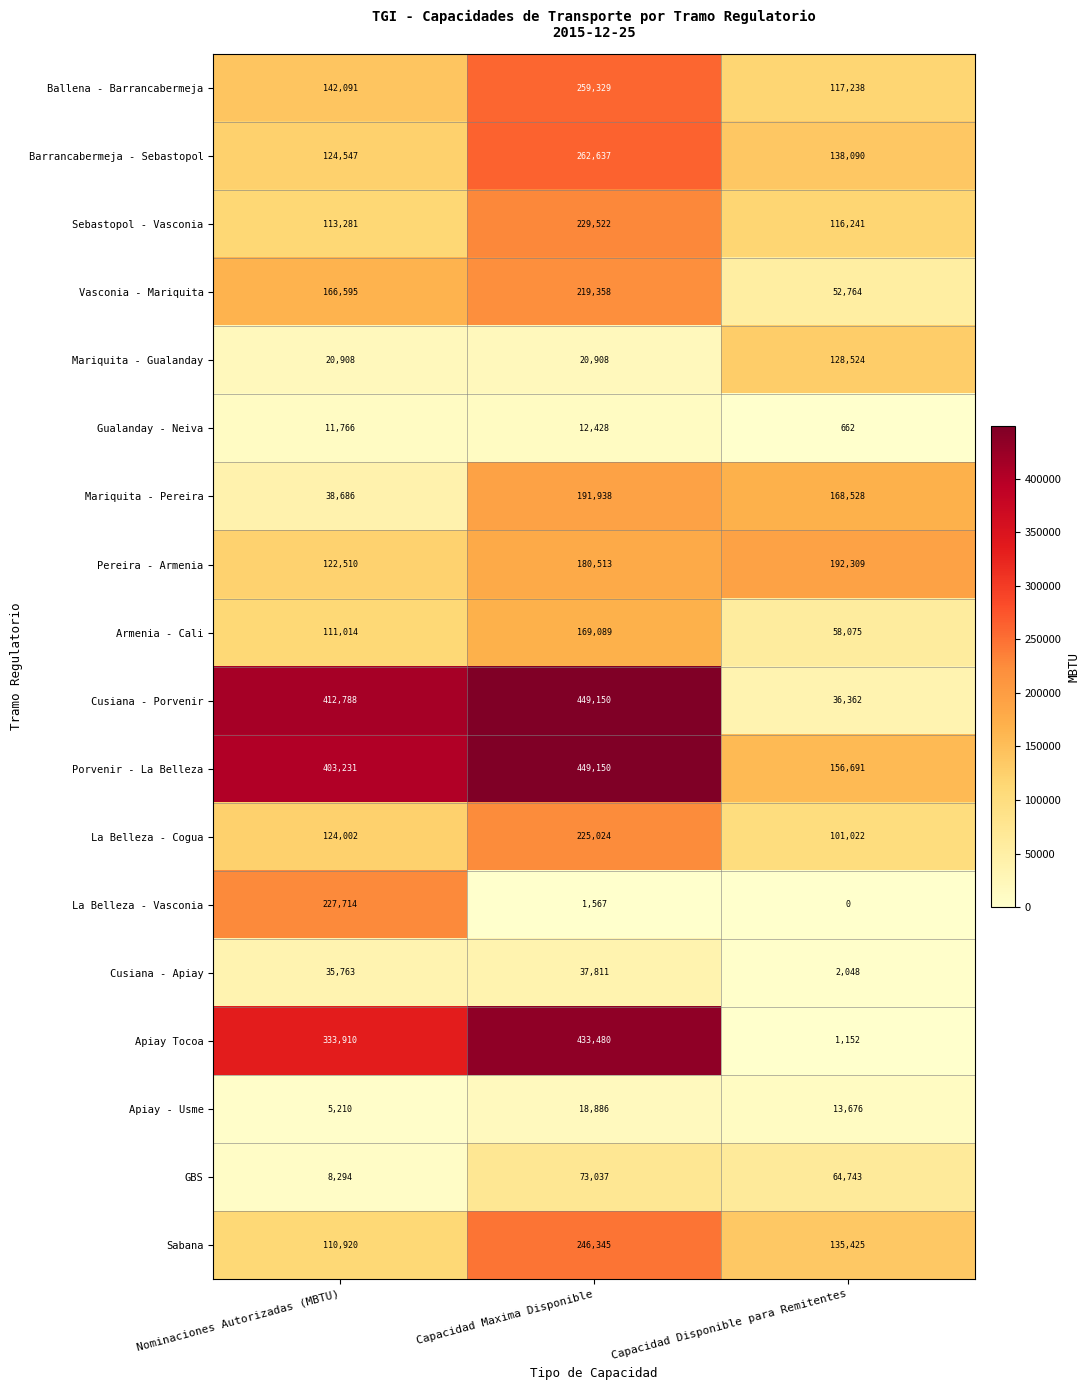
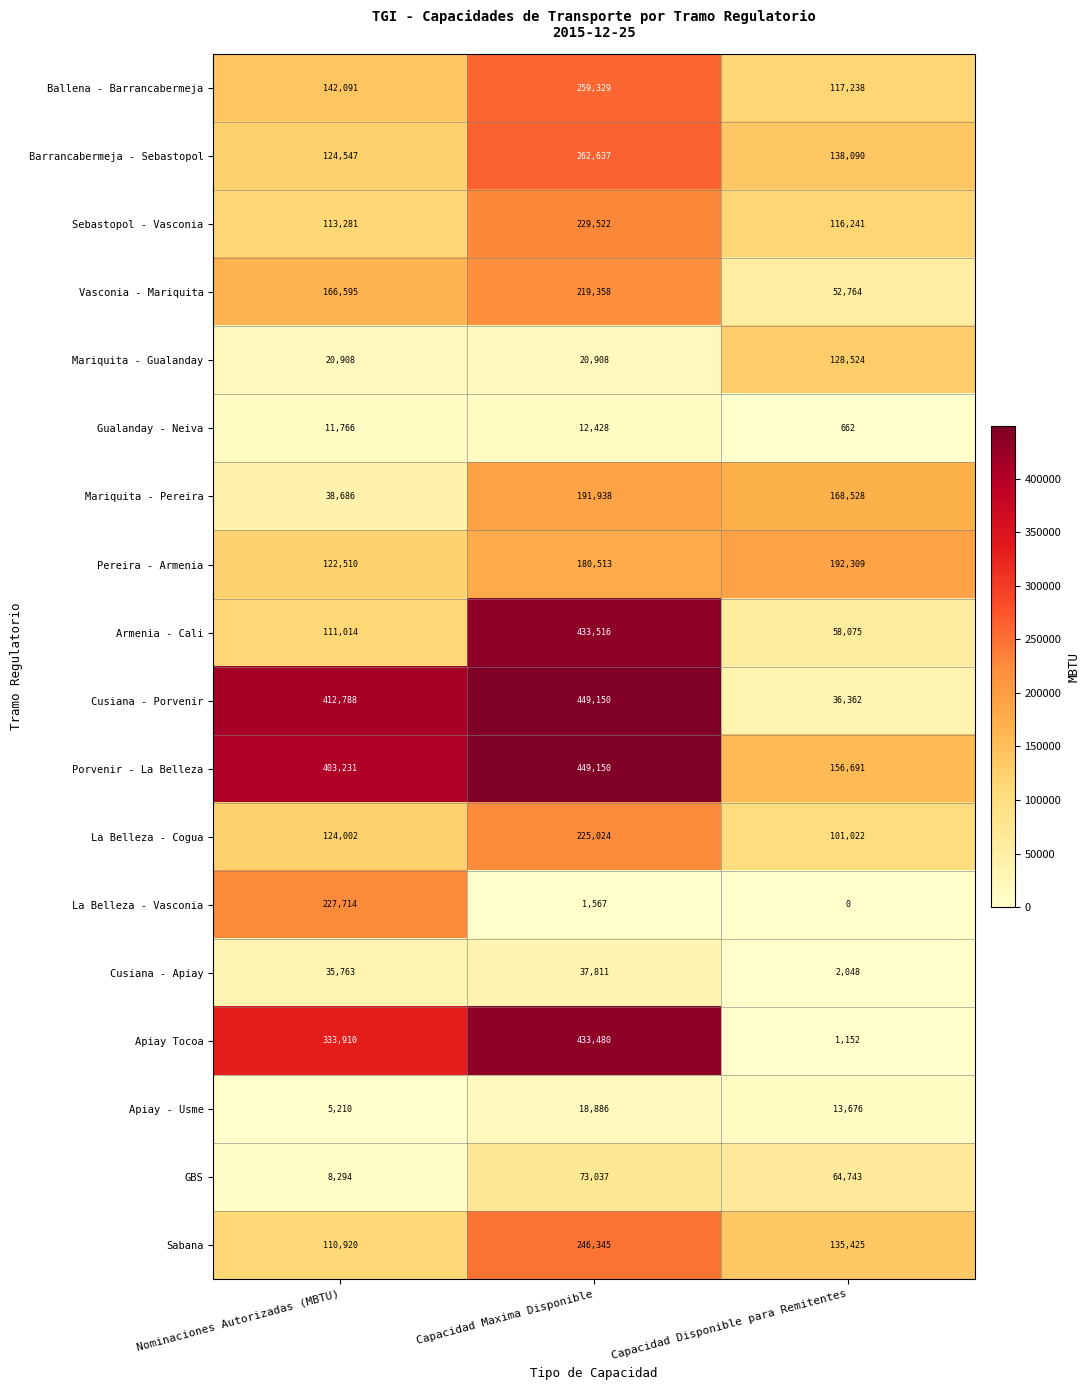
Armenia - Cali, Capacidad Maxima Disponible: 169,089 -> 433,516
